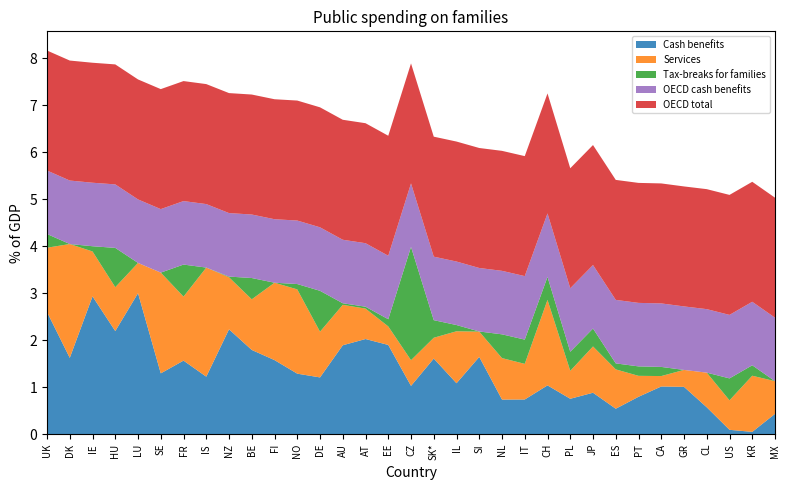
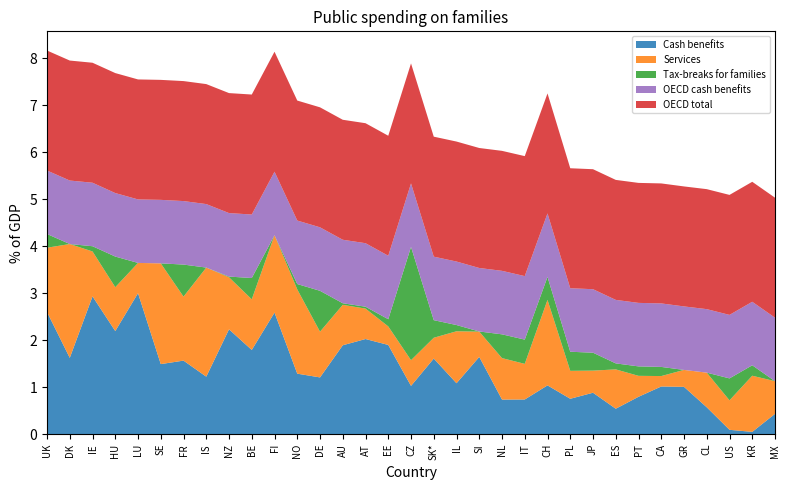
Tax-breaks for families, HU: 0.8 -> 0.7
Cash benefits, SE: 1.3 -> 1.5
Cash benefits, FI: 1.6 -> 2.6
Services, JP: 1.0 -> 0.5
